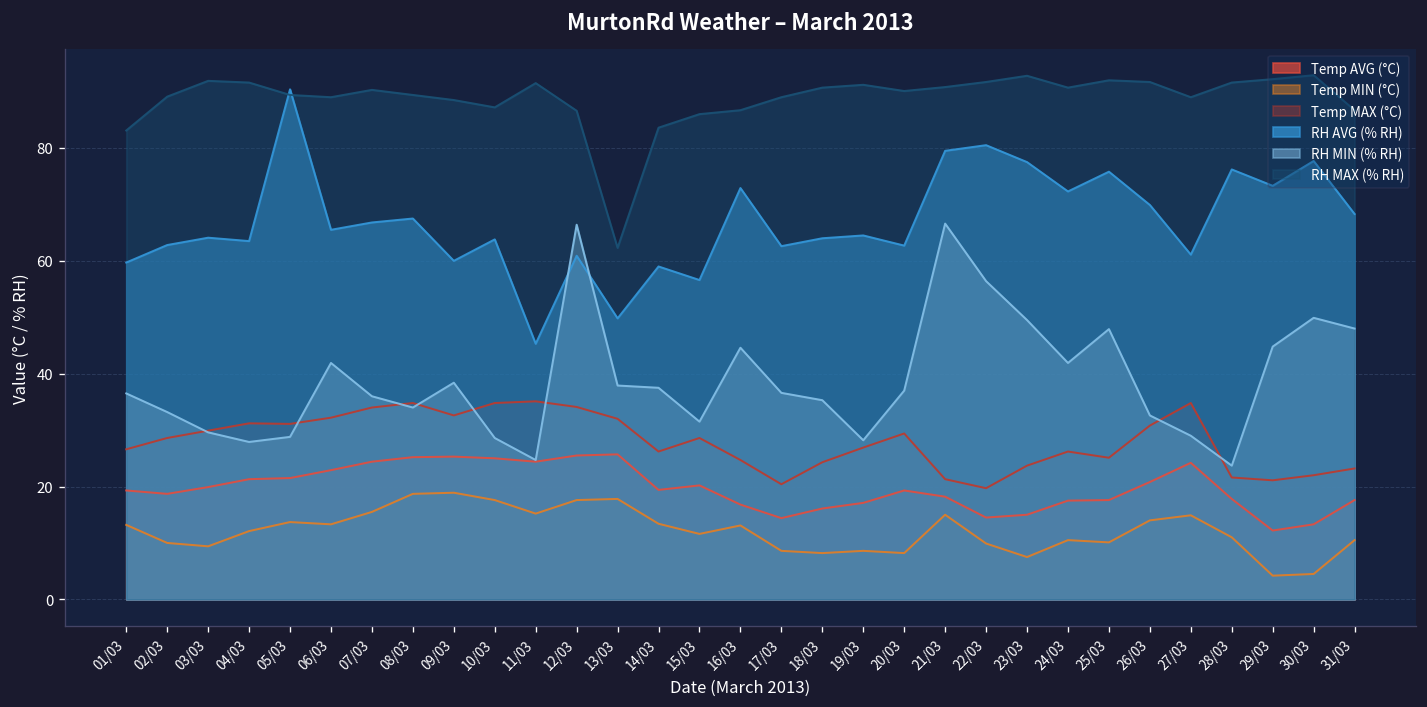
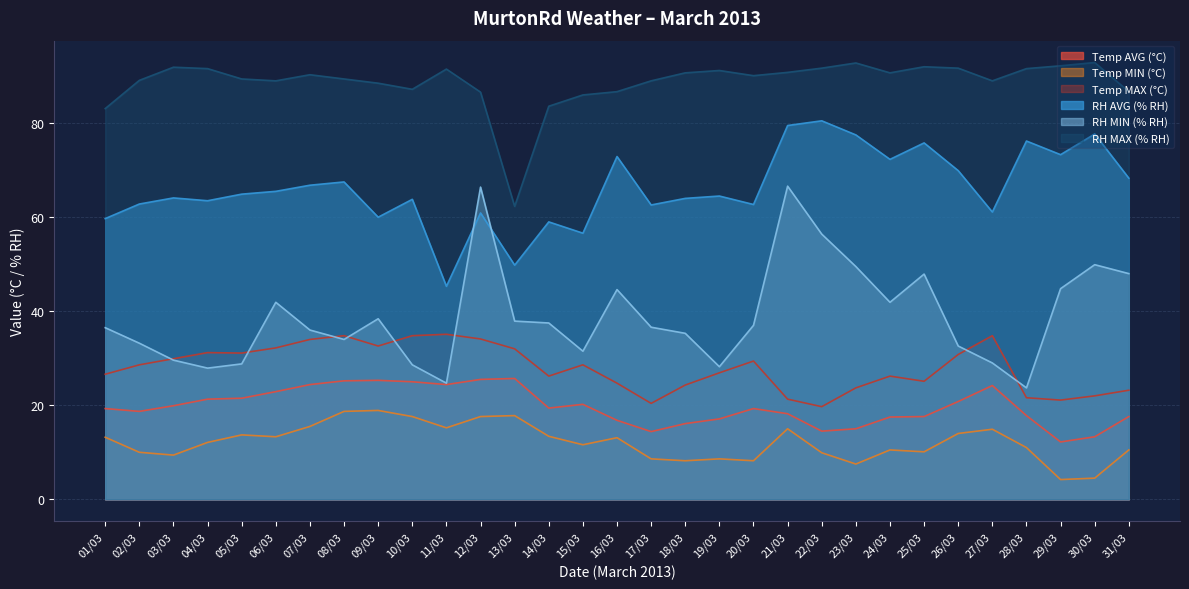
RH AVG (% RH), 05/03: 90 -> 65
